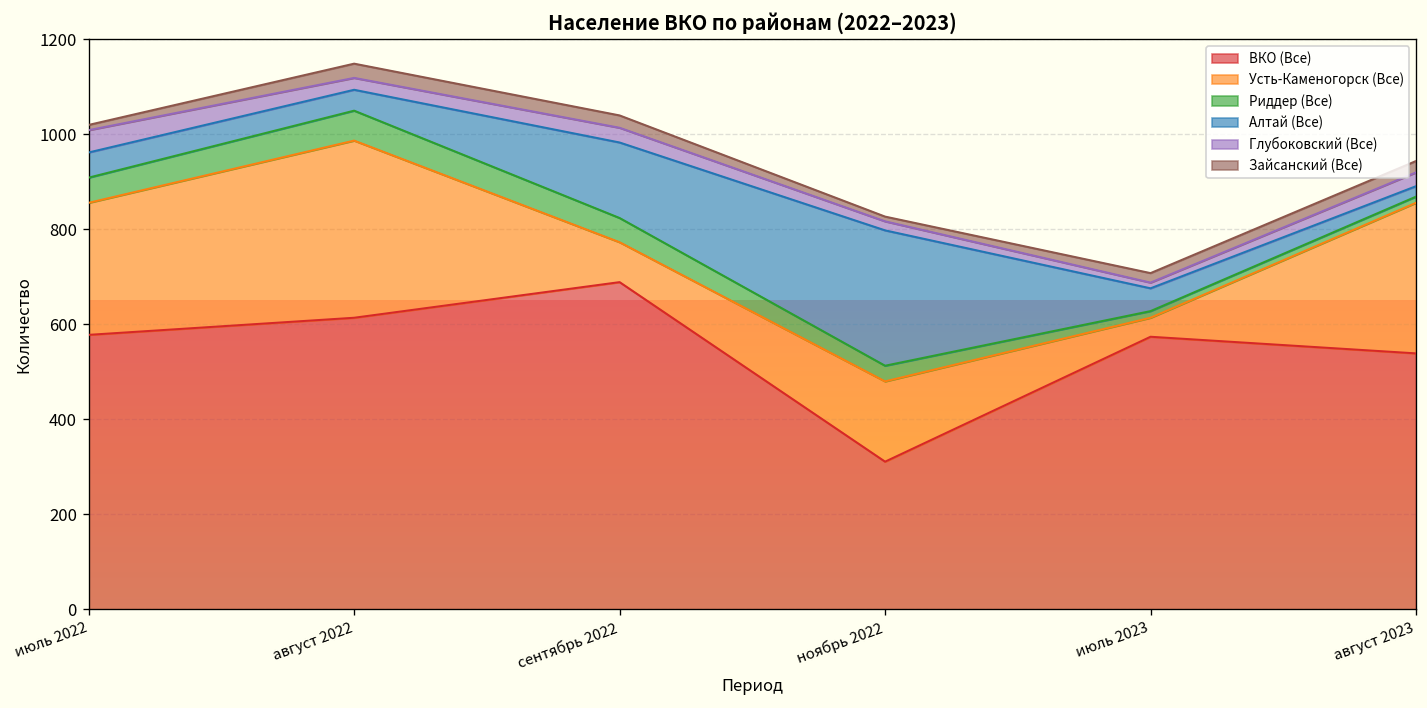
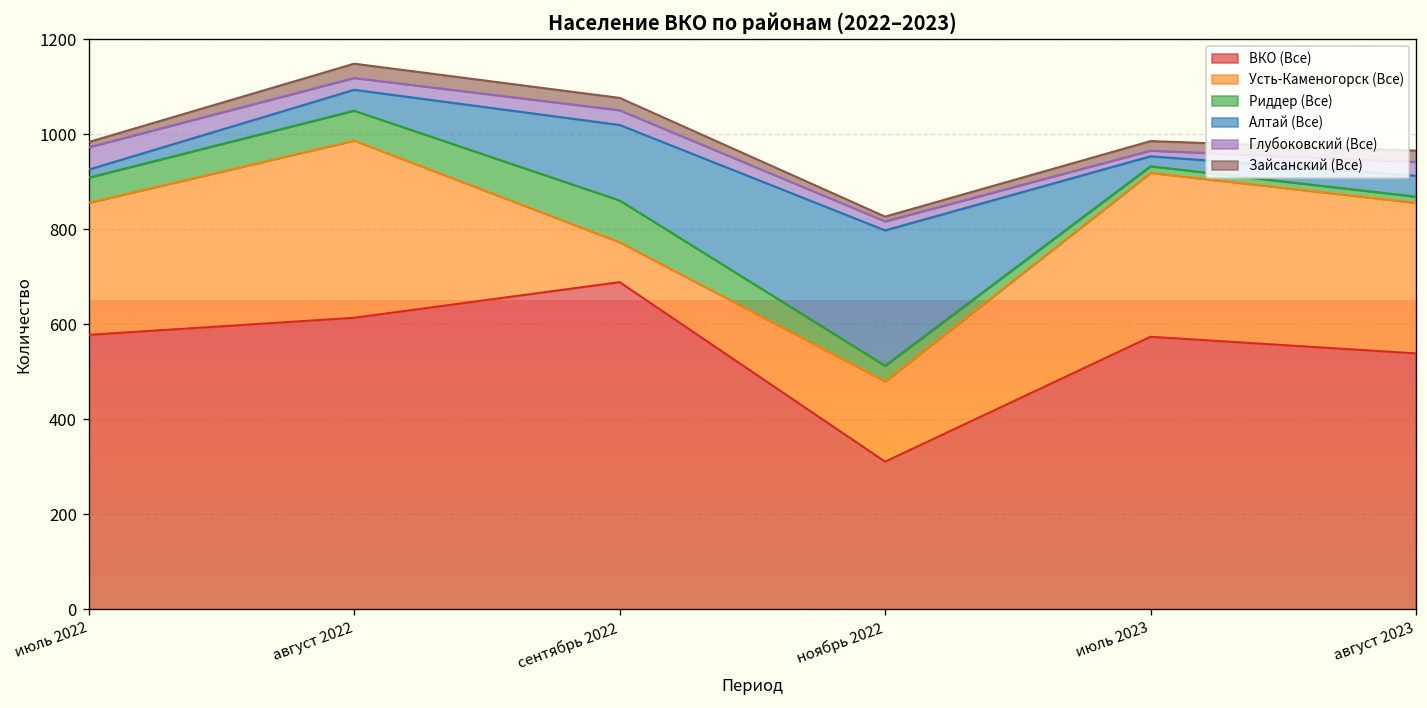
Алтай (Все), июль 2022: 50 -> 20
Риддер (Все), сентябрь 2022: 50 -> 90
Усть-Каменогорск (Все), июль 2023: 40 -> 350
Алтай (Все), июль 2023: 50 -> 20
Алтай (Все), август 2023: 20 -> 40
